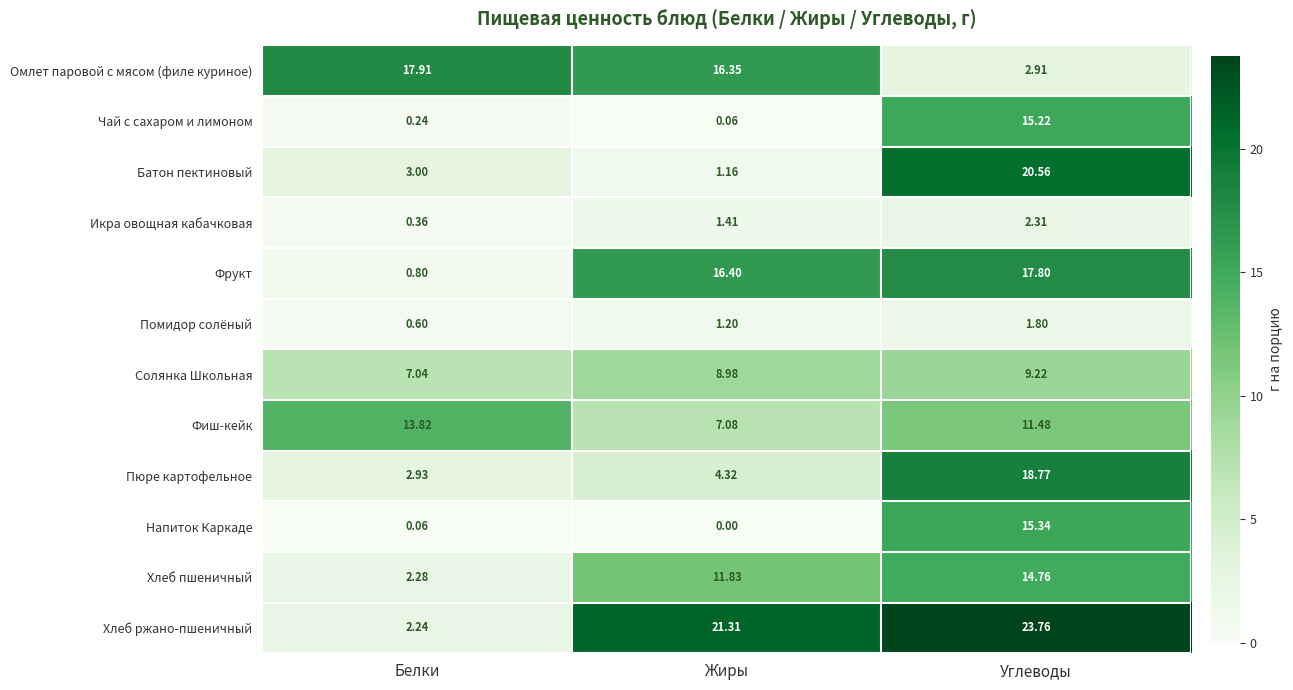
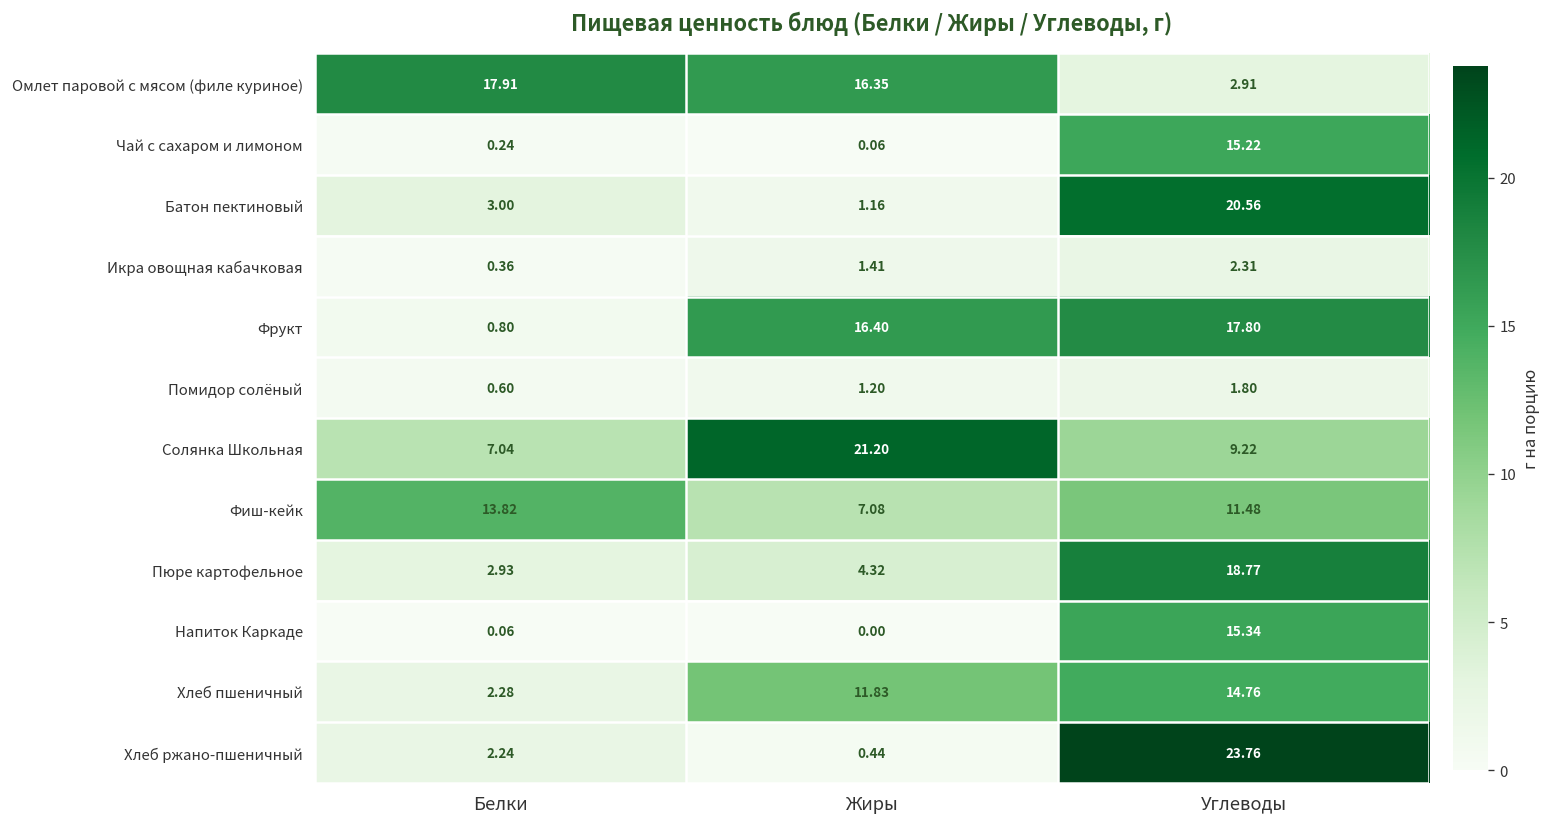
Солянка Школьная, Жиры: 8.98 -> 21.20
Хлеб ржано-пшеничный, Жиры: 21.31 -> 0.44
